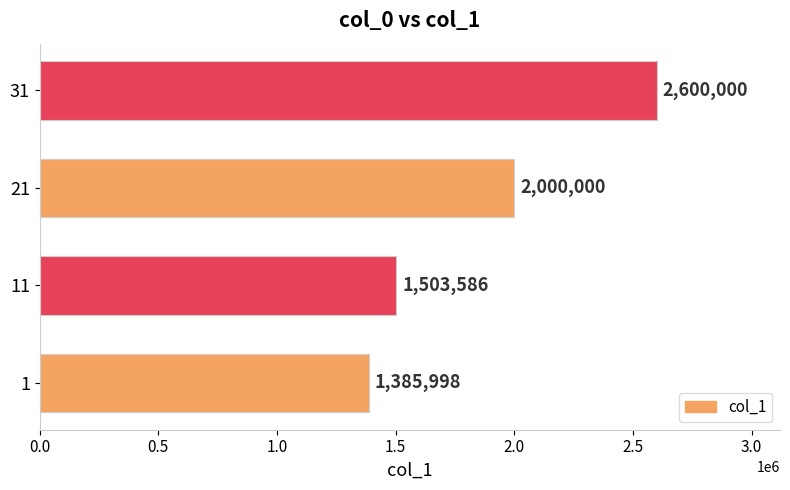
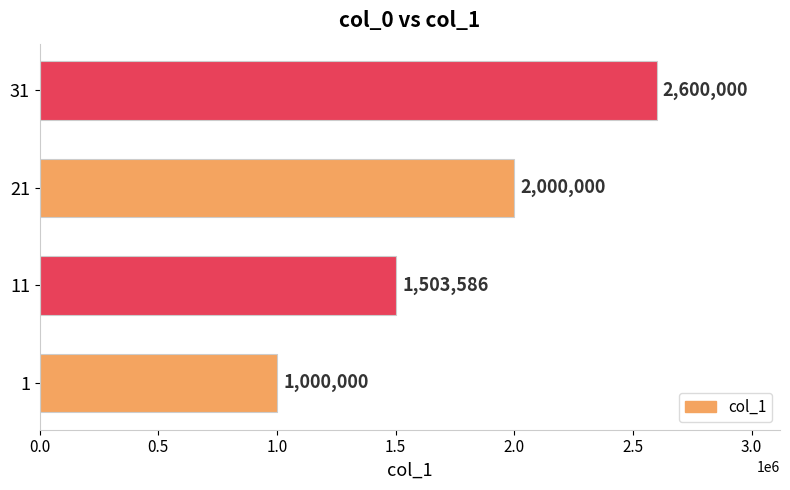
1: 1,385,998 -> 1,000,000
